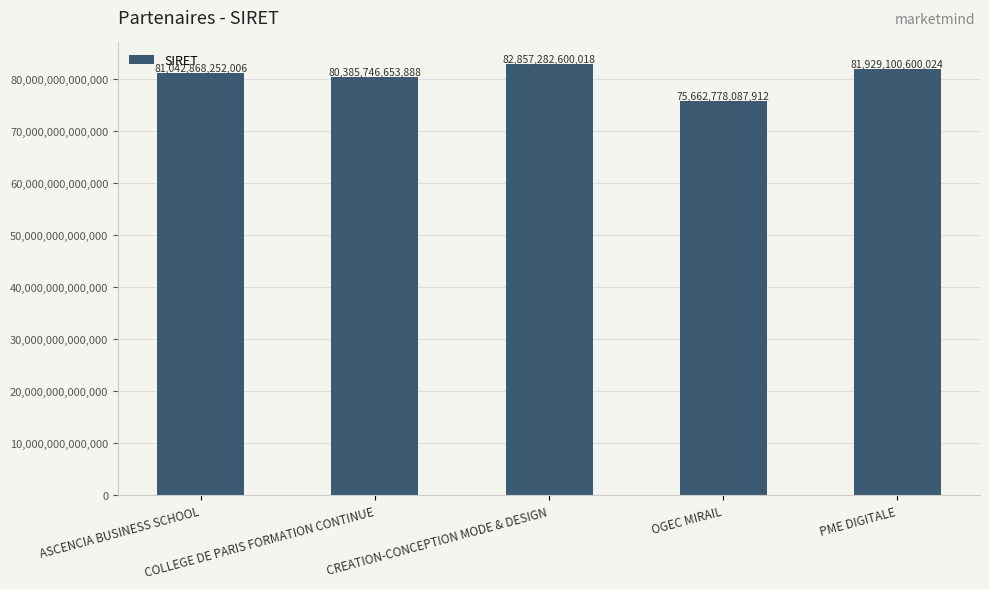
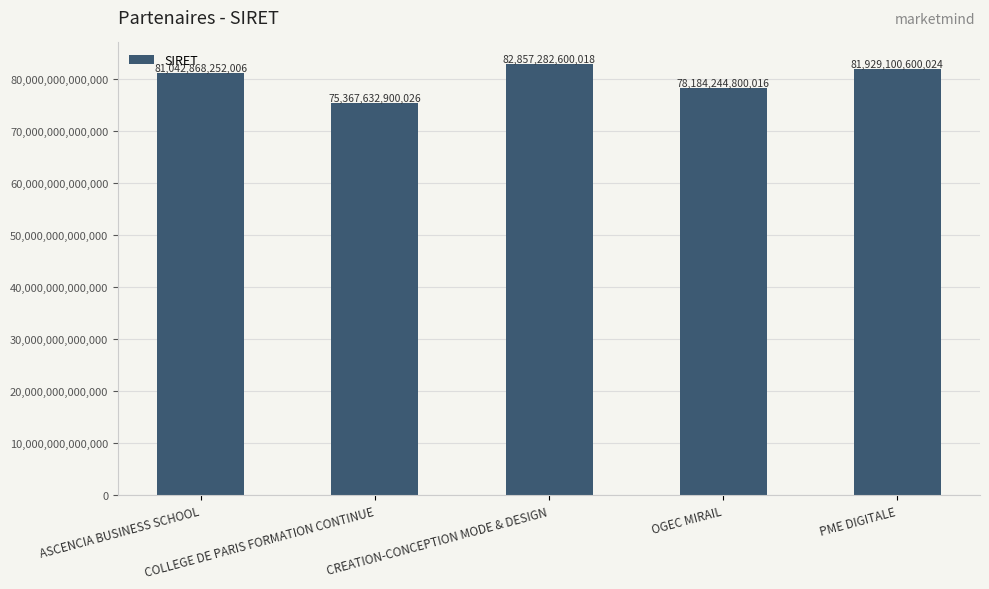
COLLEGE DE PARIS FORMATION CONTINUE: 80,385,746,653,888 -> 75,367,632,900,026
OGEC MIRAIL: 75,662,778,087,912 -> 78,184,244,800,016
